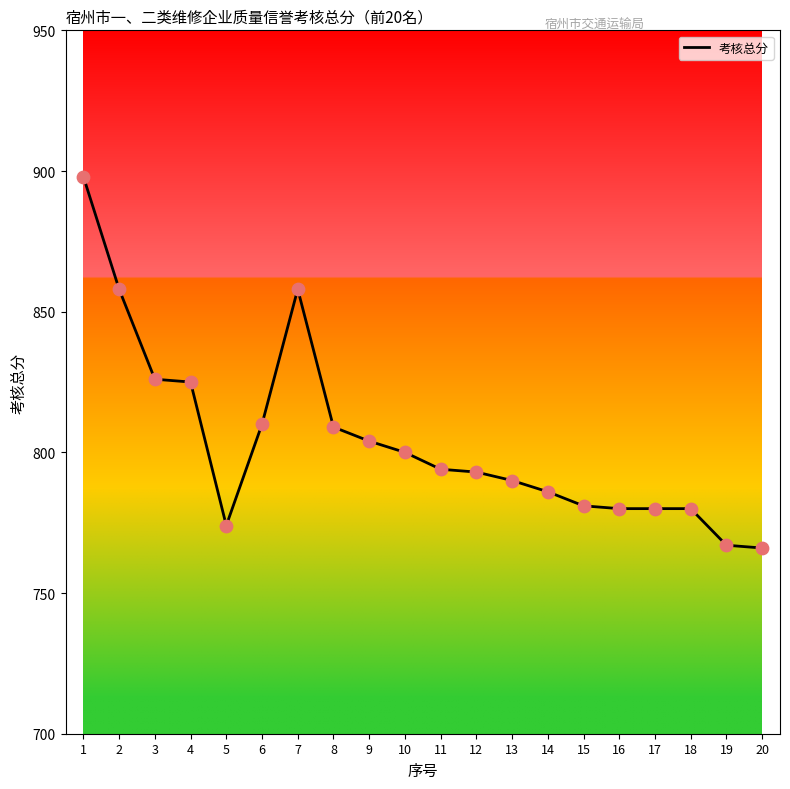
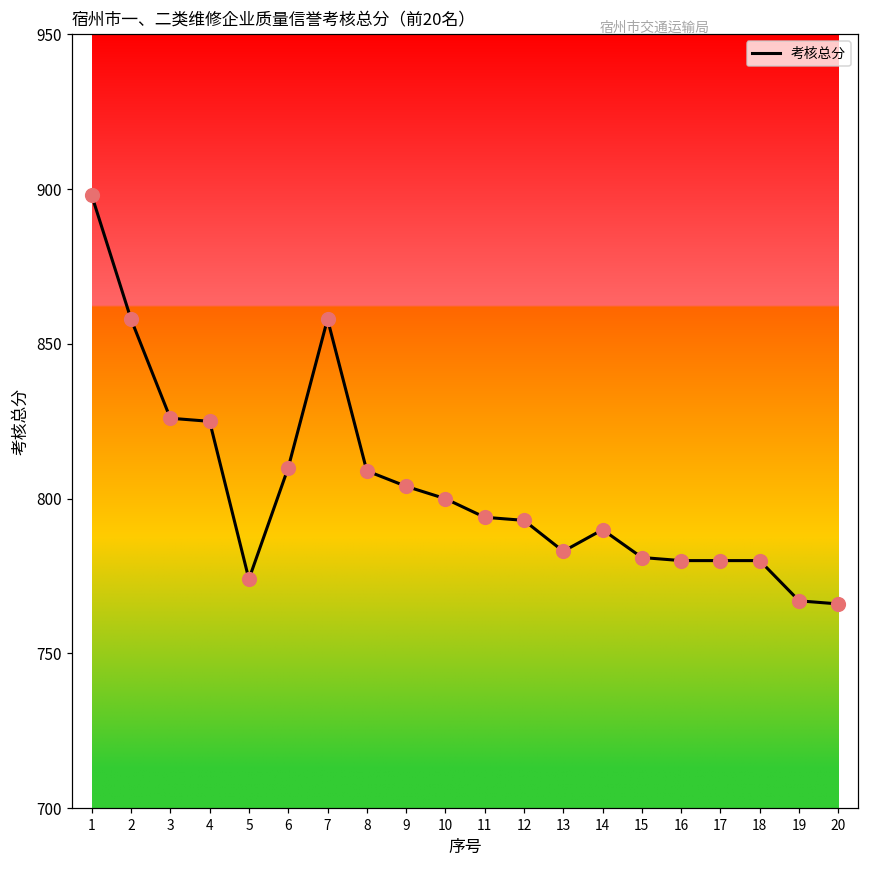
13: 790 -> 783
14: 786 -> 790
